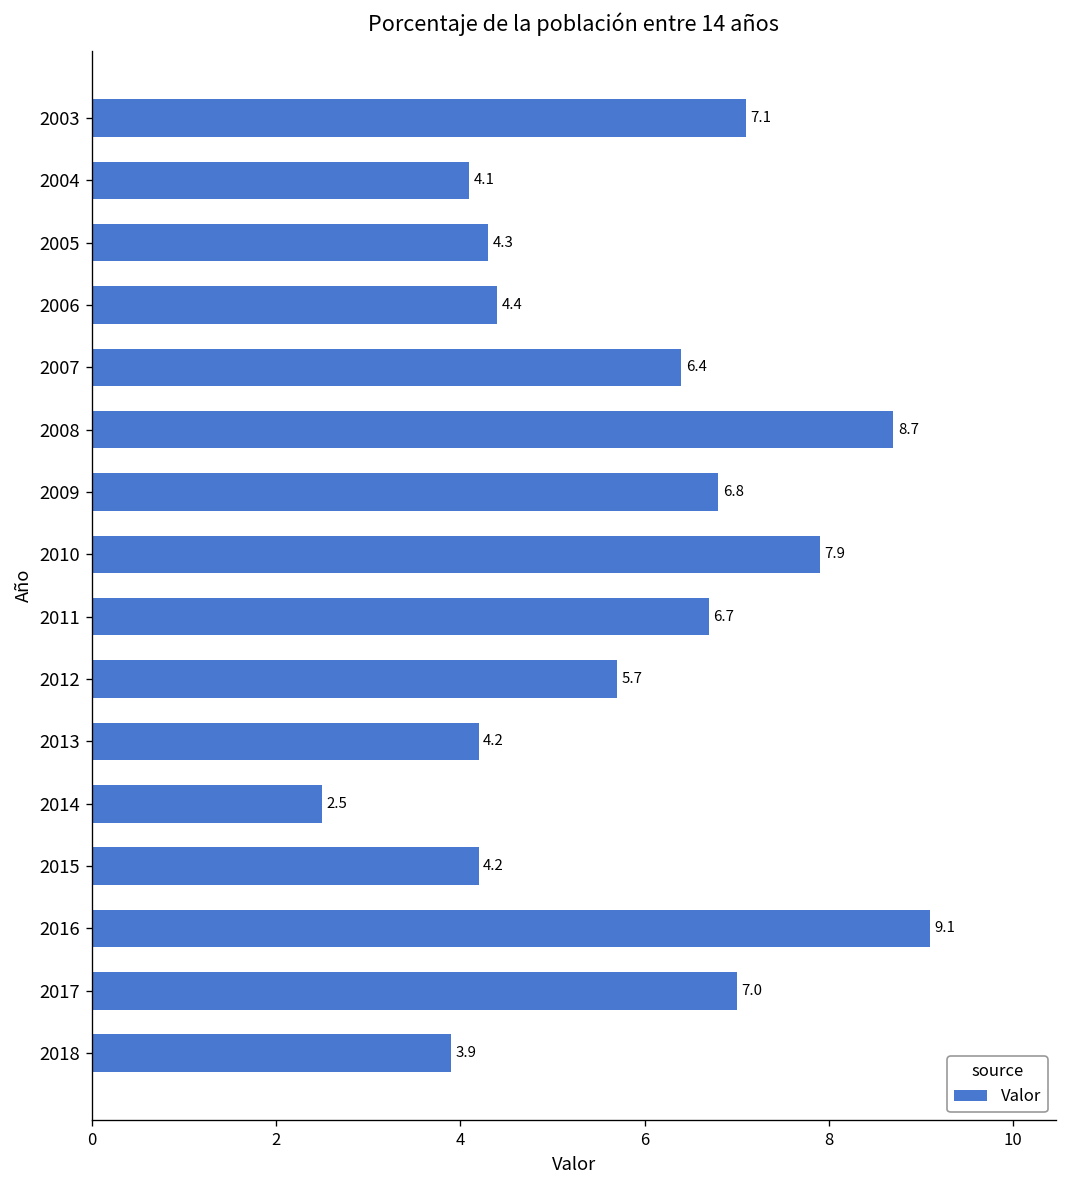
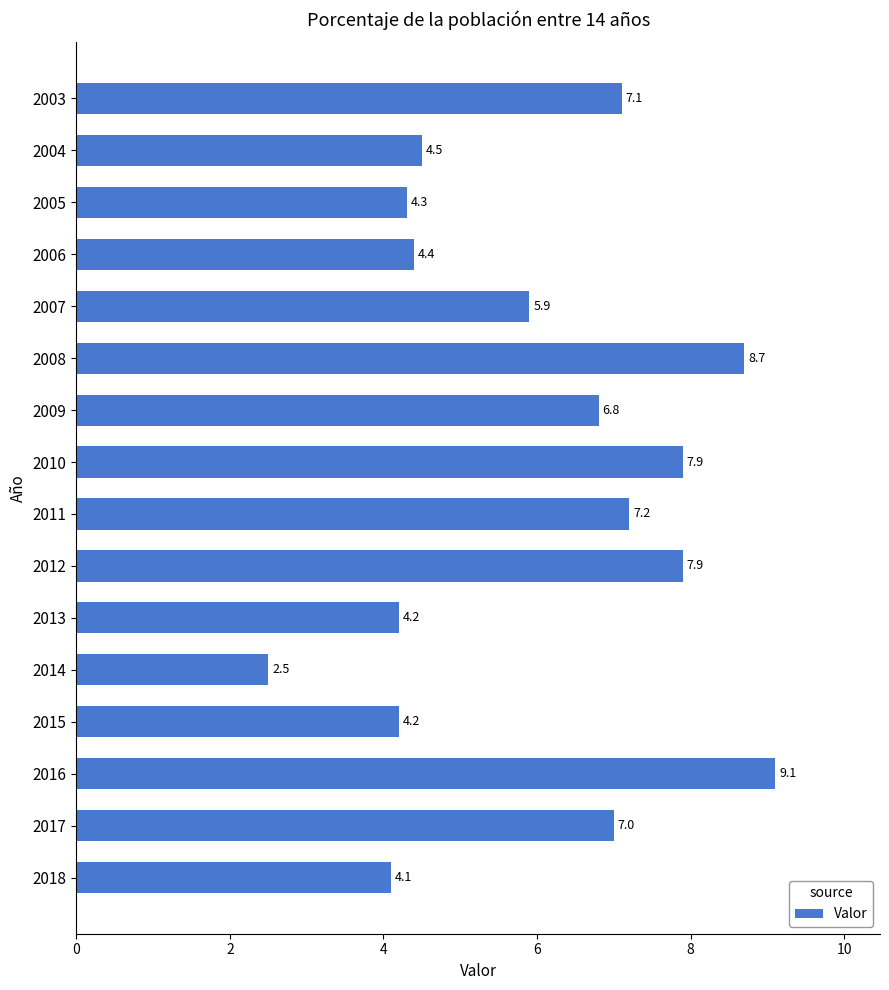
2004: 4.1 -> 4.5
2007: 6.4 -> 5.9
2011: 6.7 -> 7.2
2012: 5.7 -> 7.9
2018: 3.9 -> 4.1
